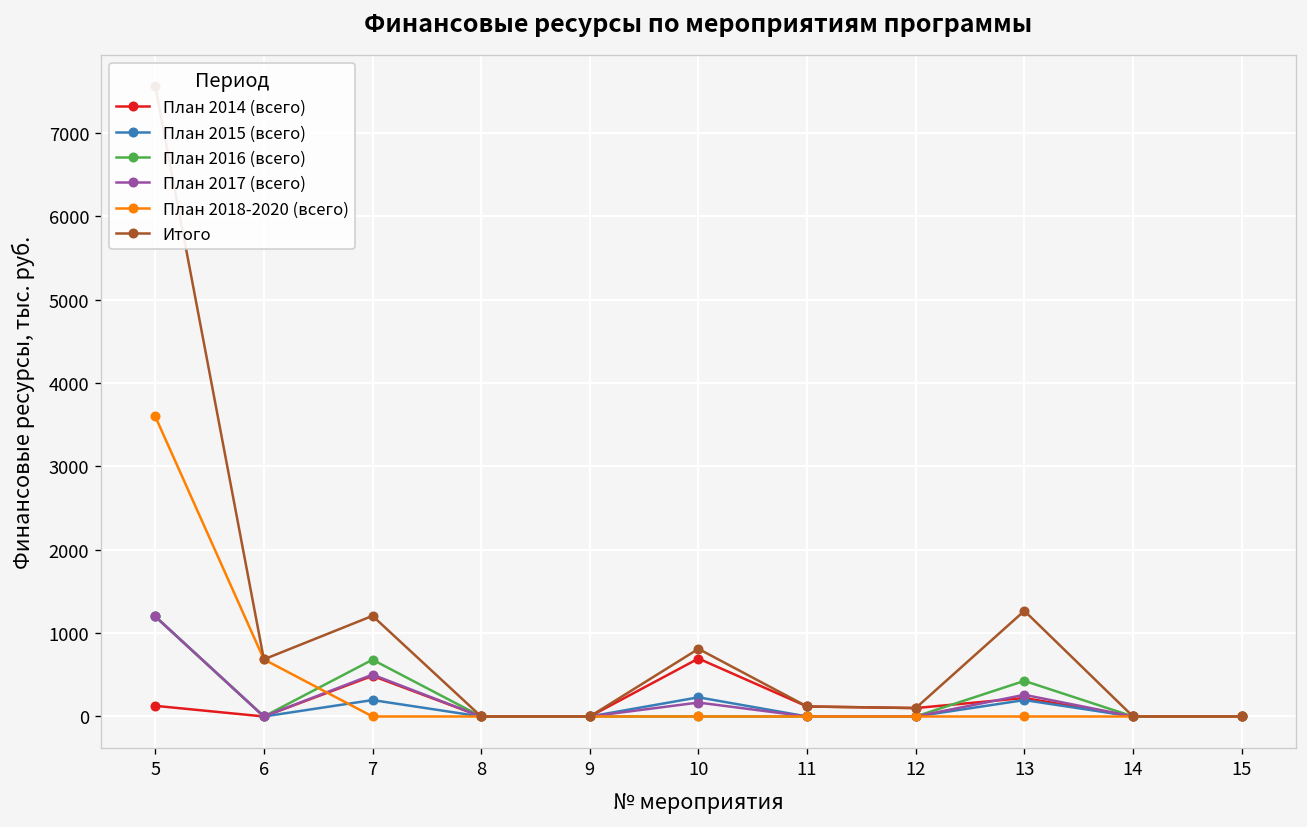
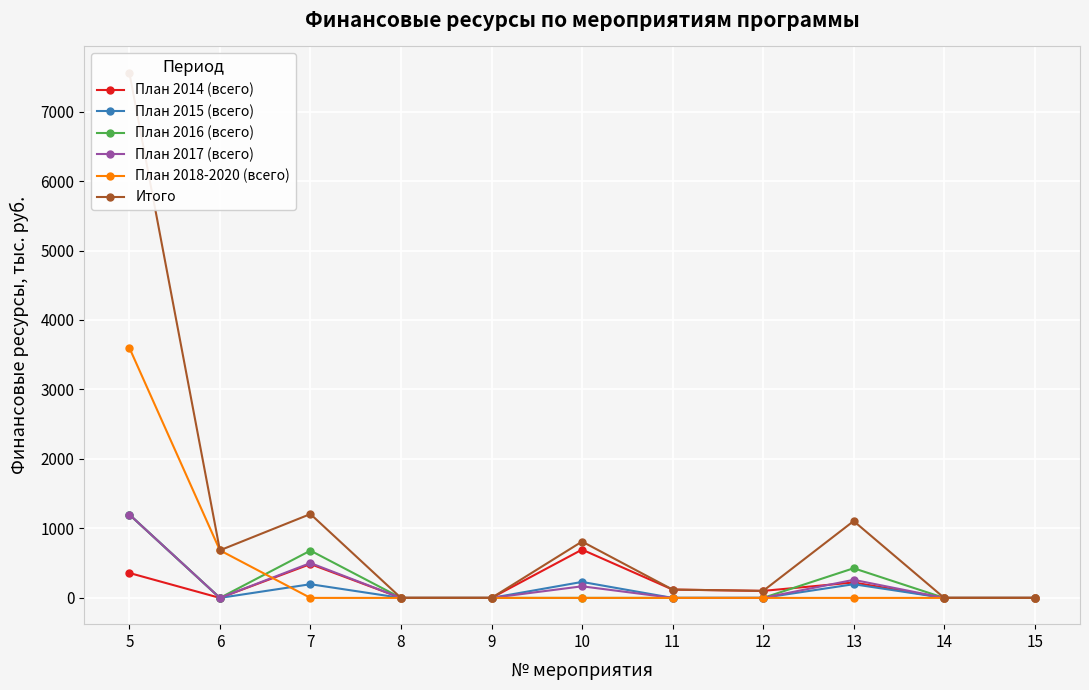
План 2014 (всего), 5: 100 -> 400
Итого, 13: 1300 -> 1100
